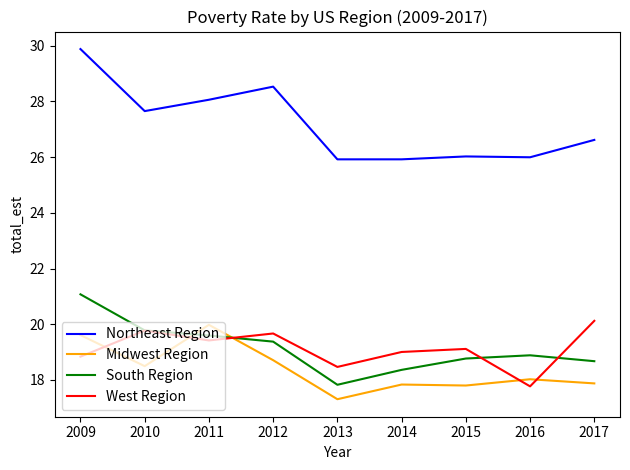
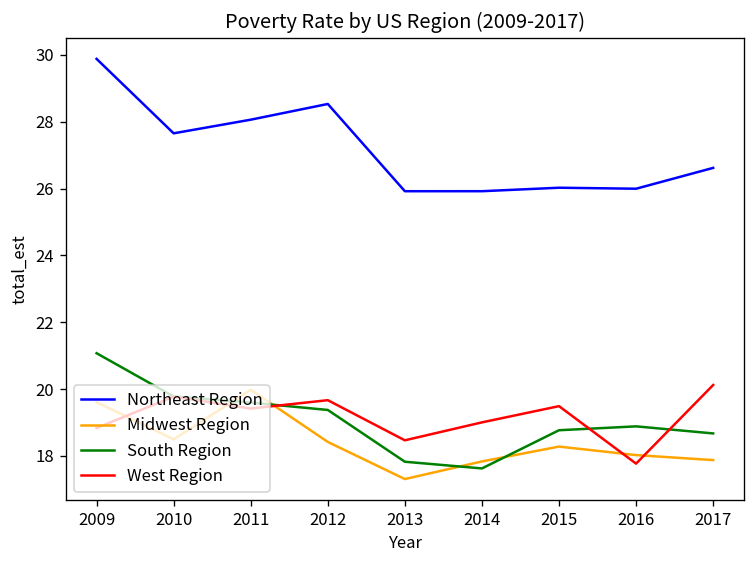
Midwest Region, 2012: 18.7 -> 18.4
South Region, 2014: 18.4 -> 17.6
Midwest Region, 2015: 17.8 -> 18.3
West Region, 2015: 19.1 -> 19.5
